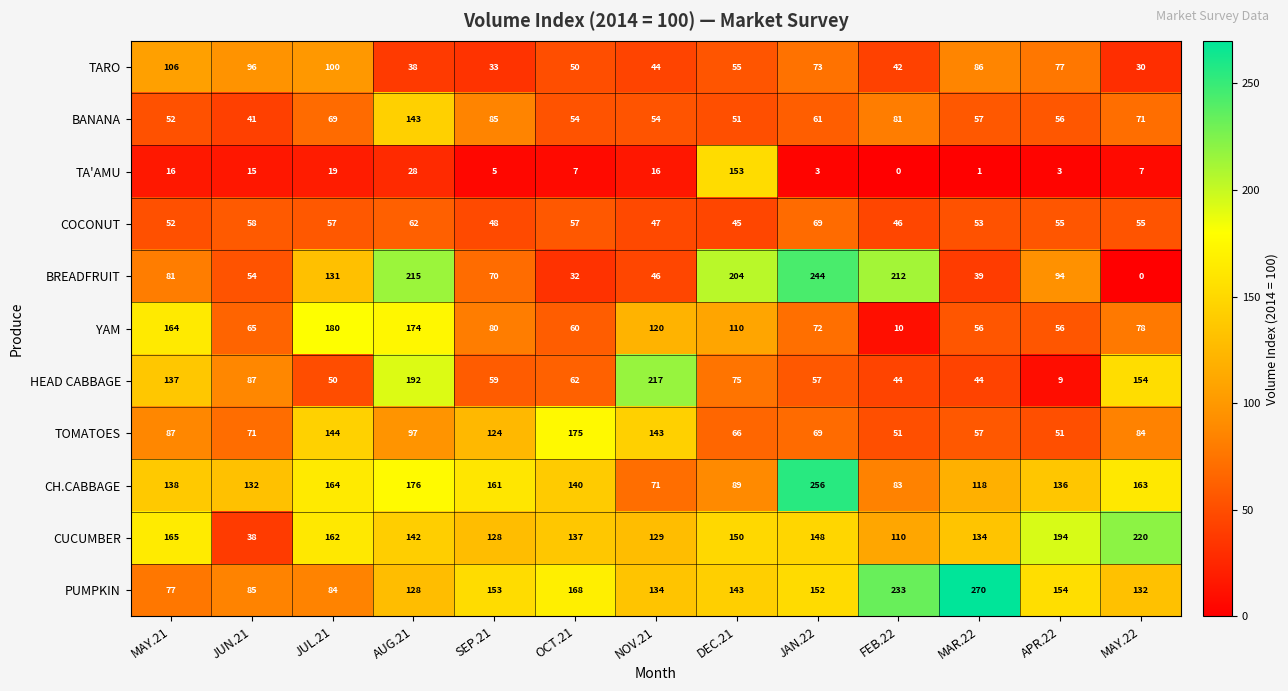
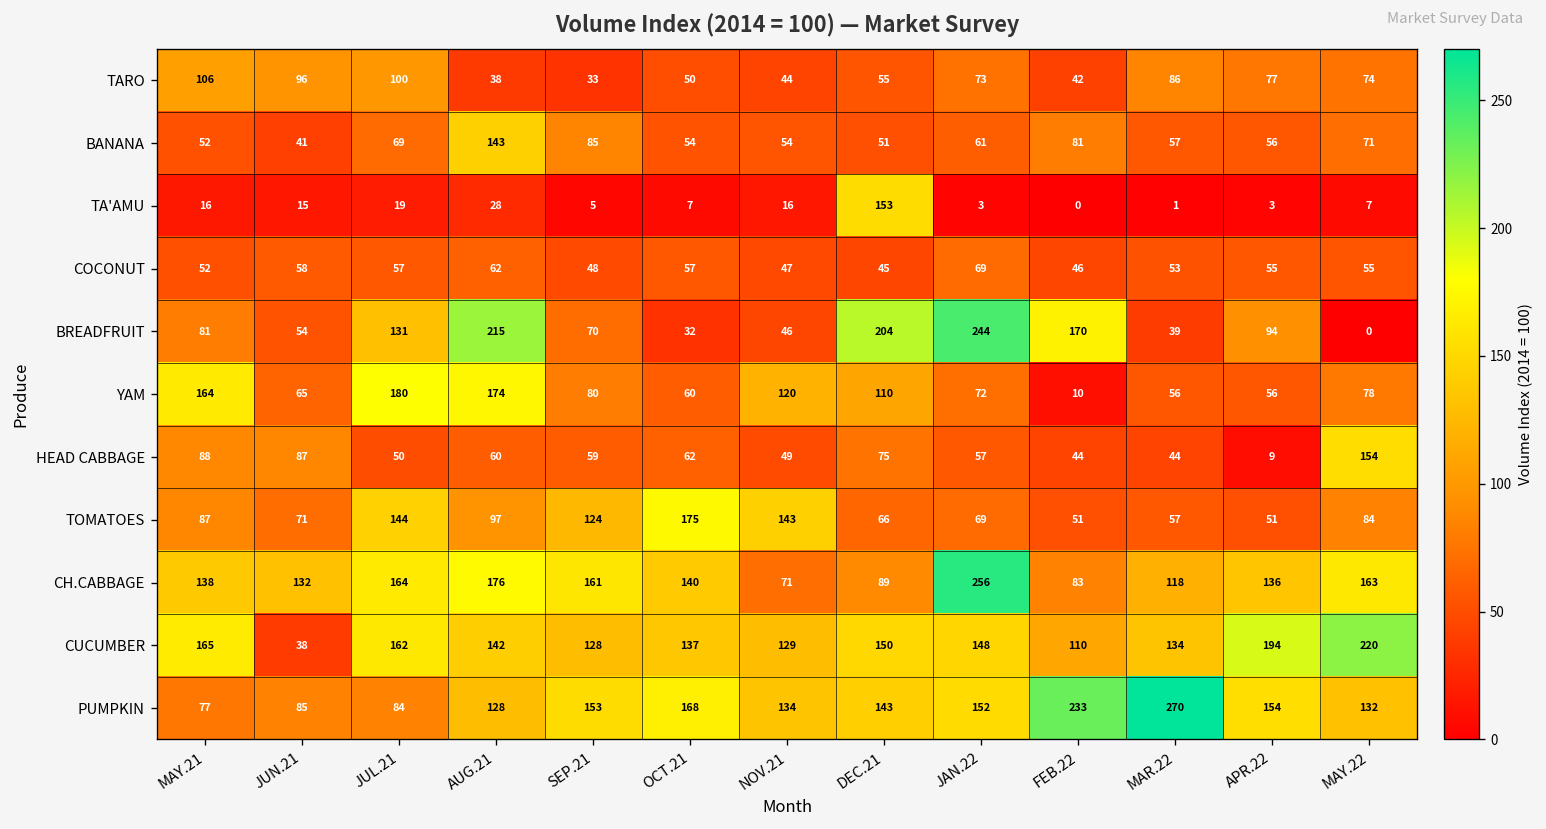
TARO, MAY.22: 30 -> 74
BREADFRUIT, FEB.22: 212 -> 170
HEAD CABBAGE, MAY.21: 137 -> 88
HEAD CABBAGE, AUG.21: 192 -> 60
HEAD CABBAGE, NOV.21: 217 -> 49
